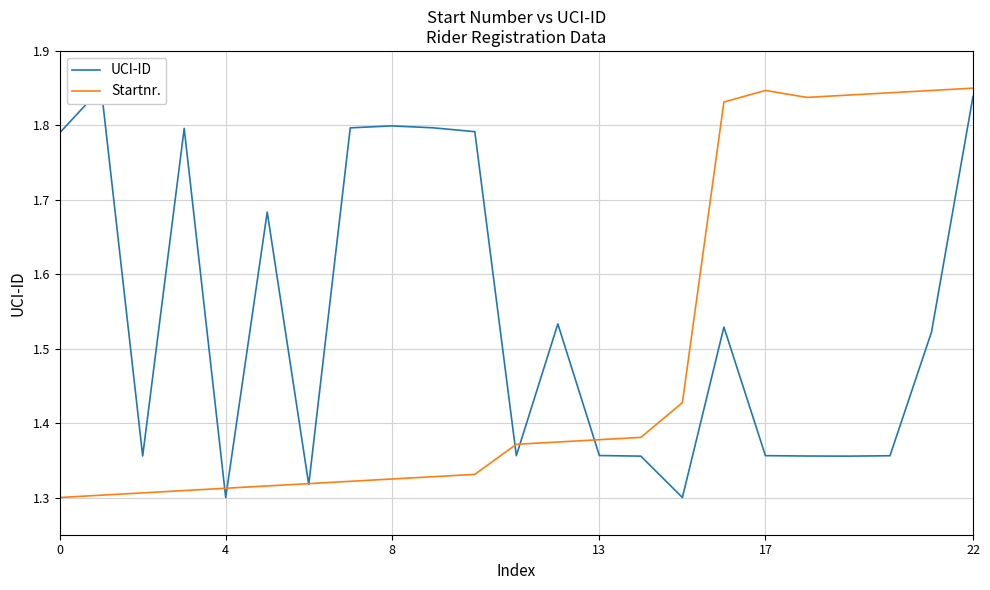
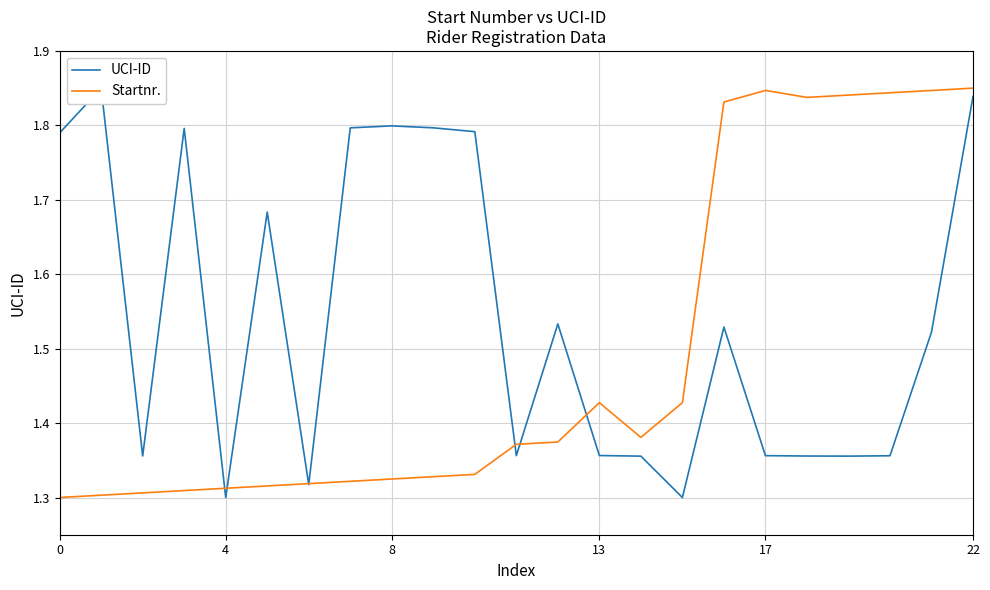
Startnr., 13: 1.38 -> 1.43
